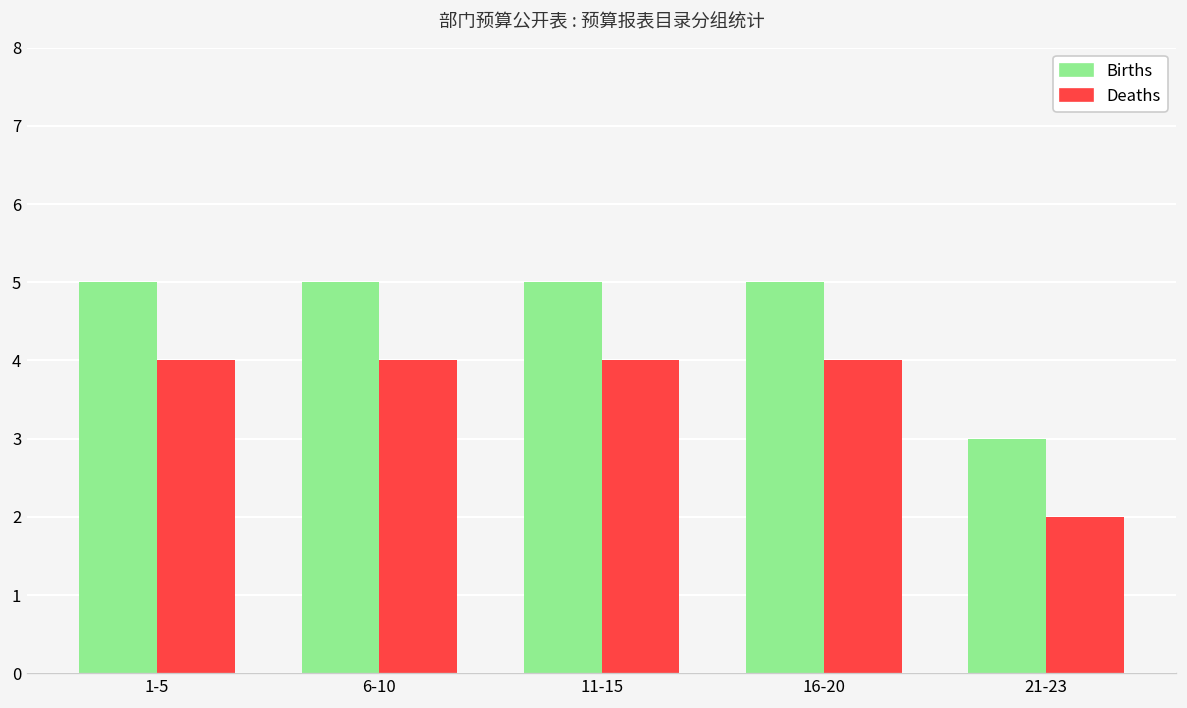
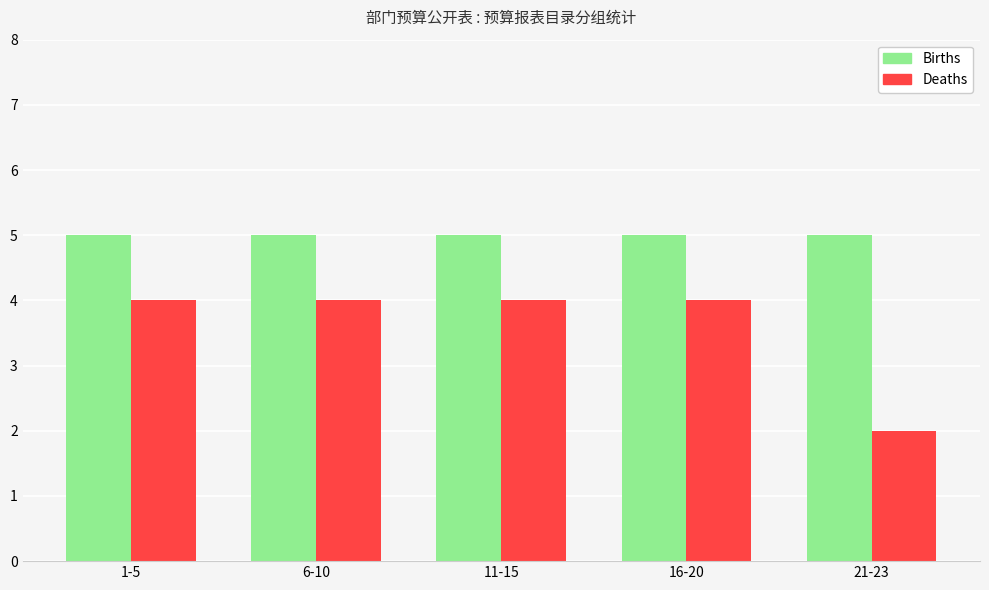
Births, 21-23: 3 -> 5
